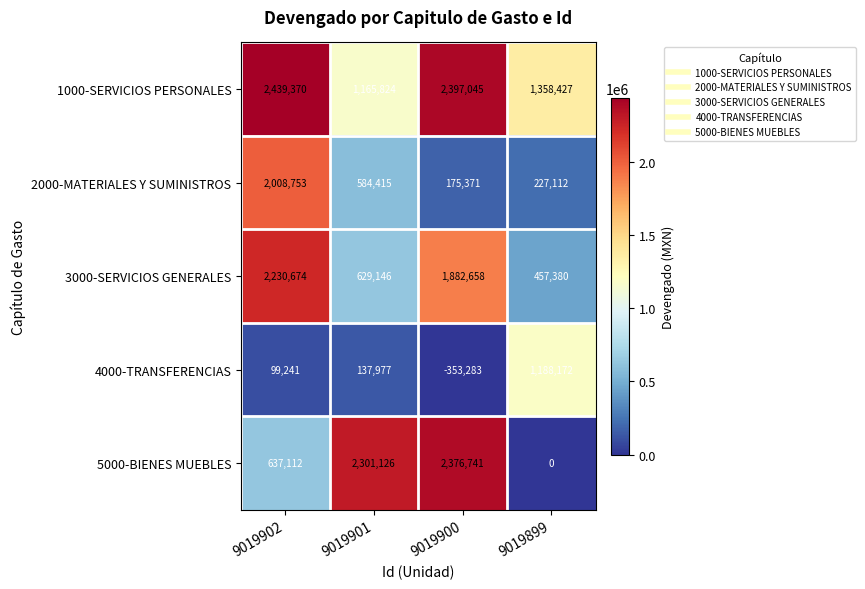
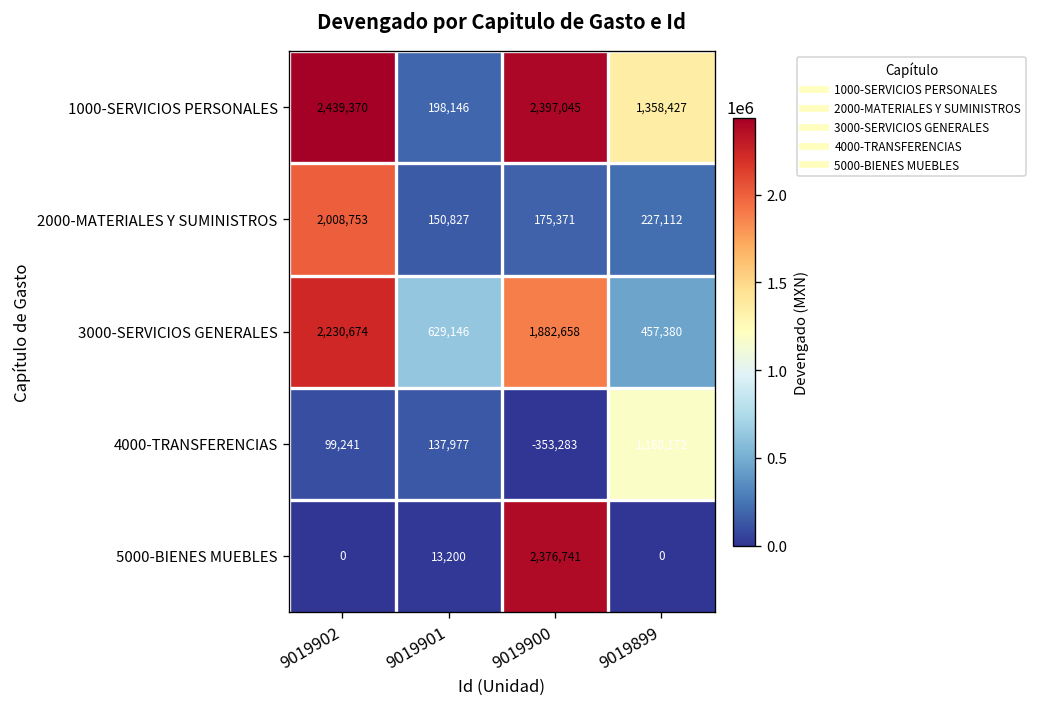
1000-SERVICIOS PERSONALES, 9019901: 1,165,824 -> 198,146
2000-MATERIALES Y SUMINISTROS, 9019901: 584,415 -> 150,827
5000-BIENES MUEBLES, 9019902: 637,112 -> 0
5000-BIENES MUEBLES, 9019901: 2,301,126 -> 13,200
